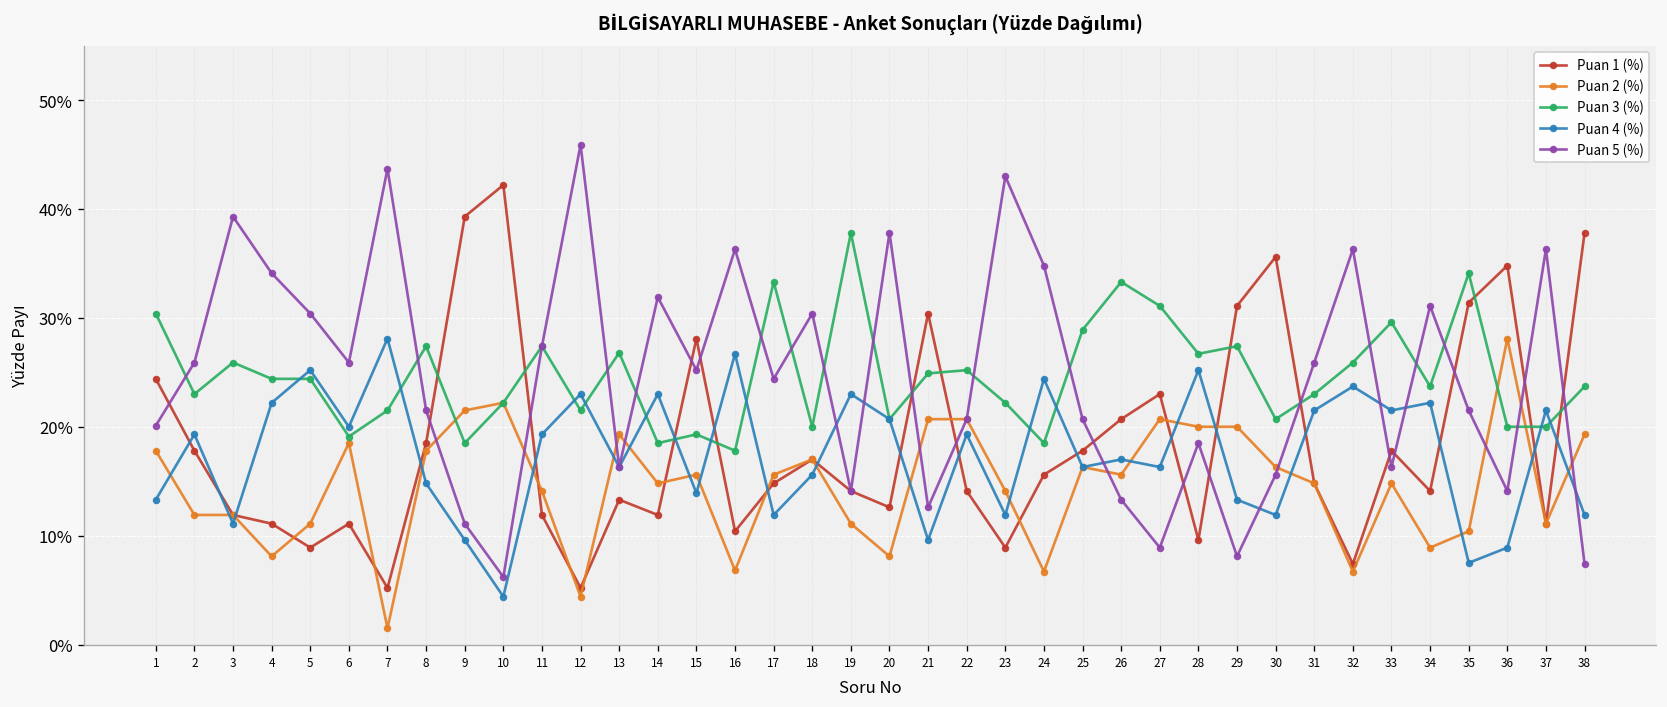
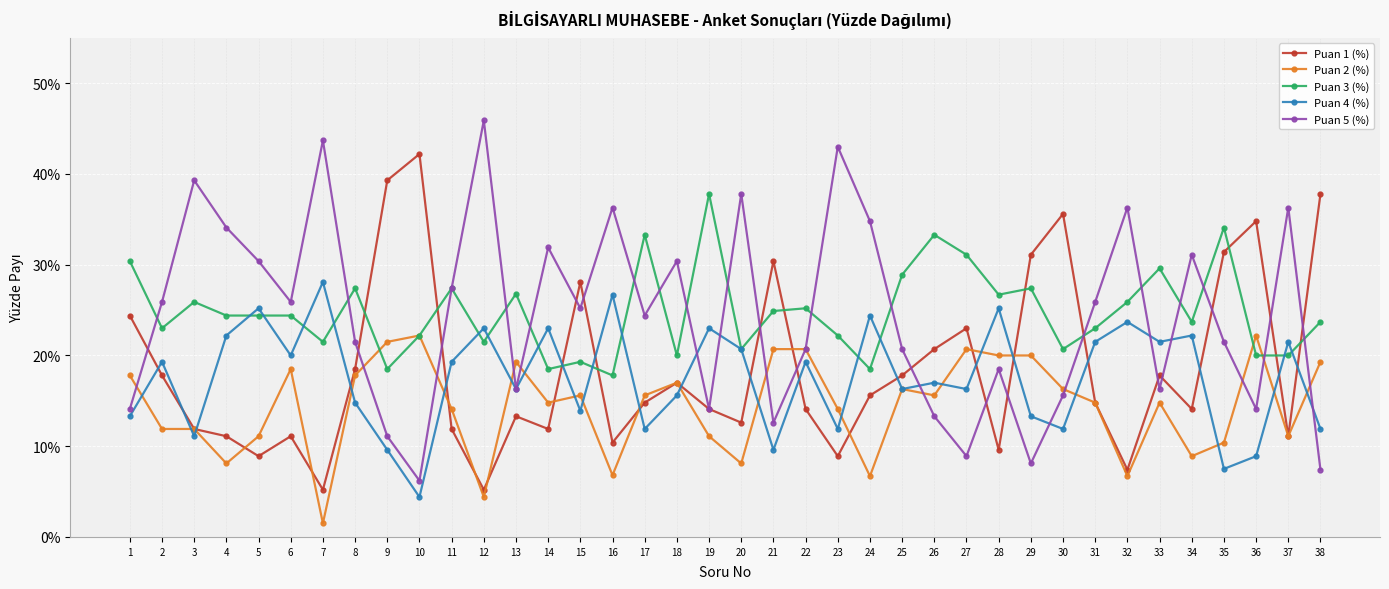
Puan 5 (%), 1: 20% -> 14%
Puan 3 (%), 6: 19% -> 24%
Puan 2 (%), 36: 28% -> 22%
